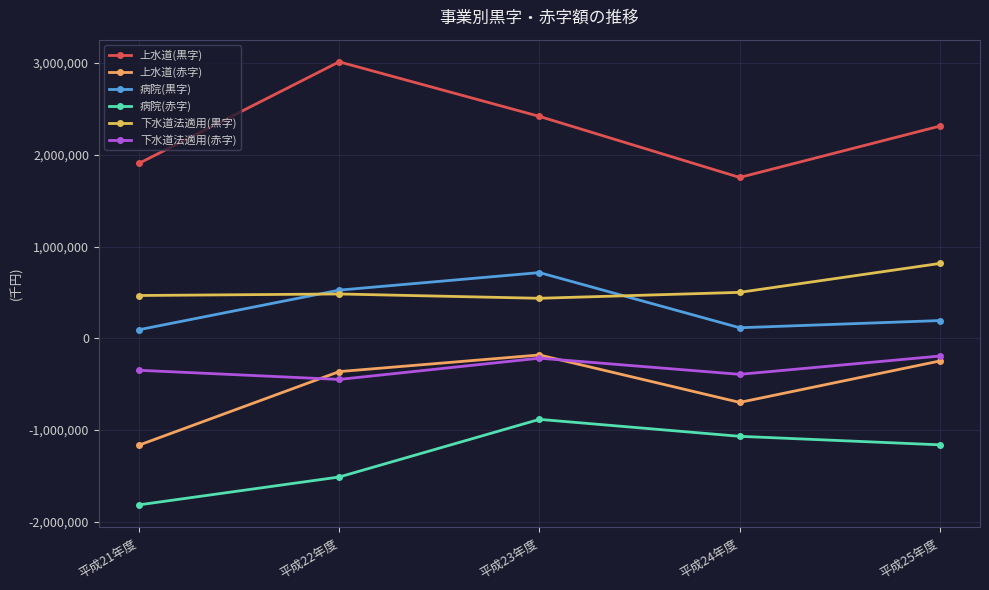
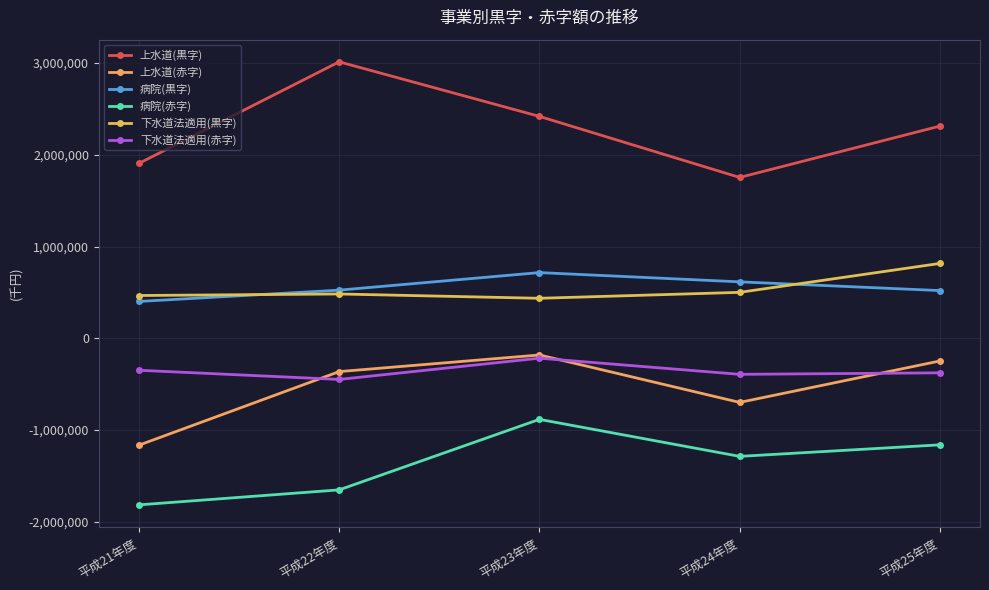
病院(黒字), 平成21年度: 100,000 -> 400,000
病院(赤字), 平成22年度: -1,500,000 -> -1,700,000
病院(黒字), 平成24年度: 100,000 -> 600,000
病院(赤字), 平成24年度: -1,100,000 -> -1,300,000
病院(黒字), 平成25年度: 200,000 -> 500,000
下水道法適用(赤字), 平成25年度: -200,000 -> -400,000
